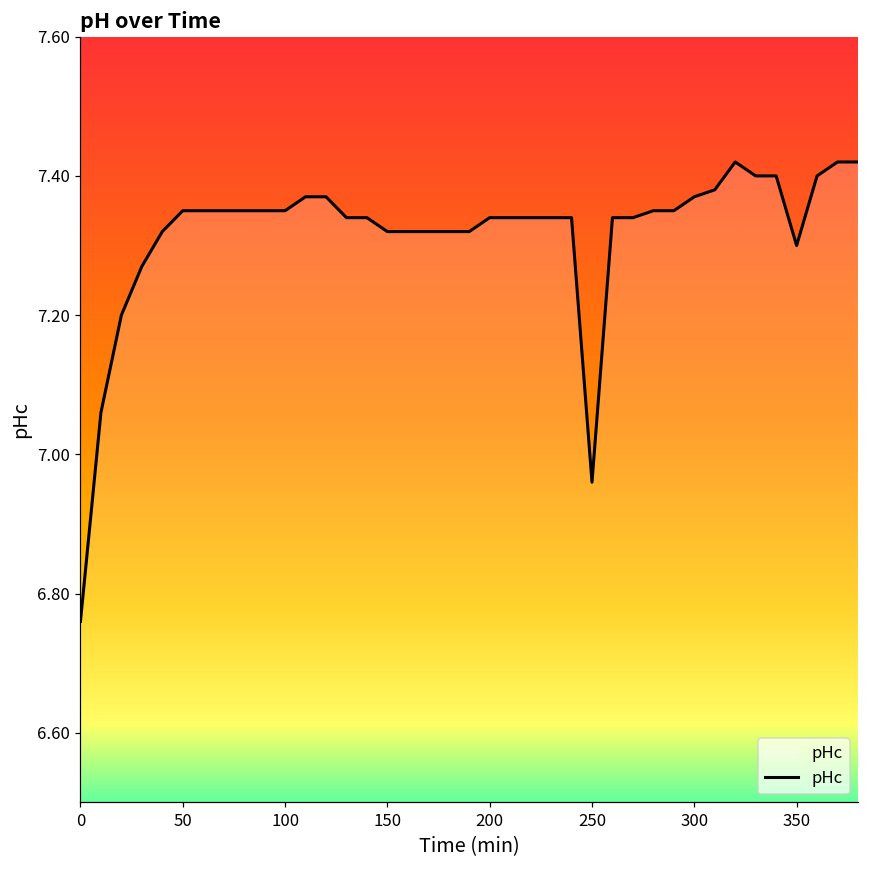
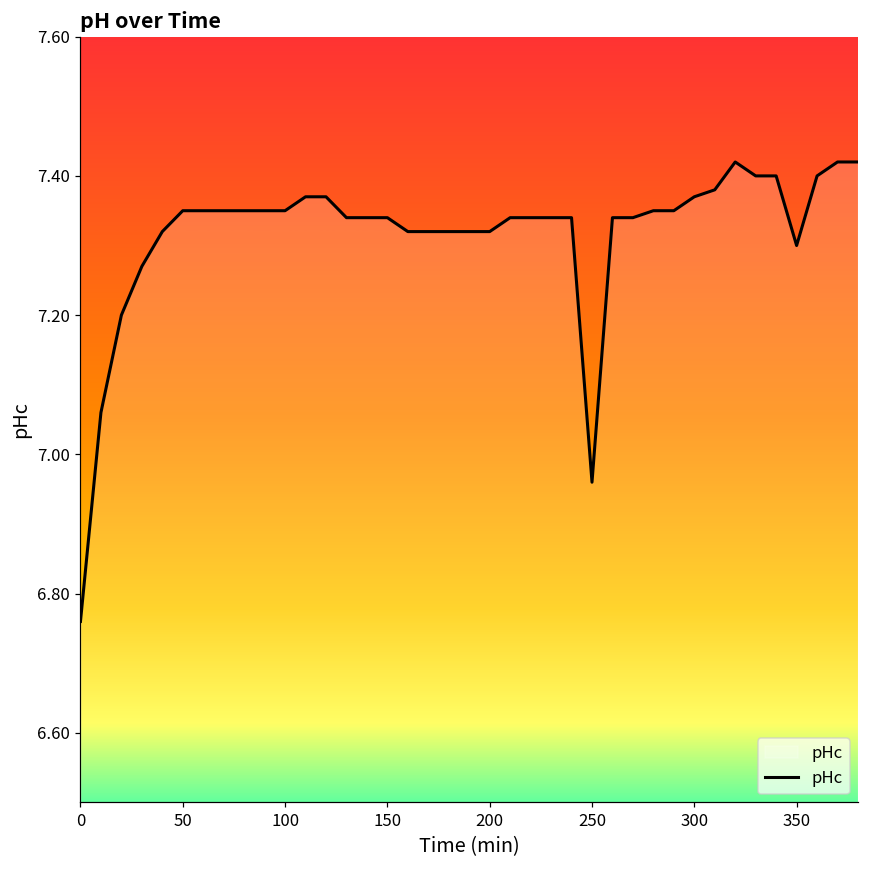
150: 7.32 -> 7.34
200: 7.34 -> 7.32
